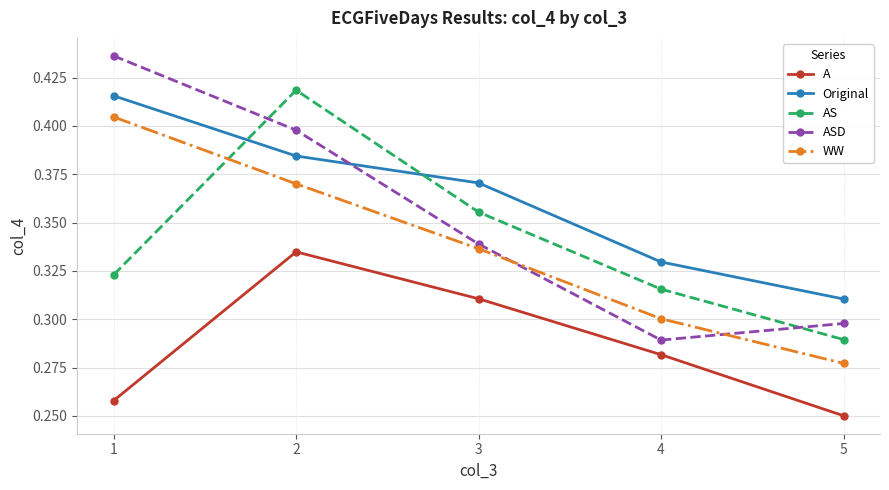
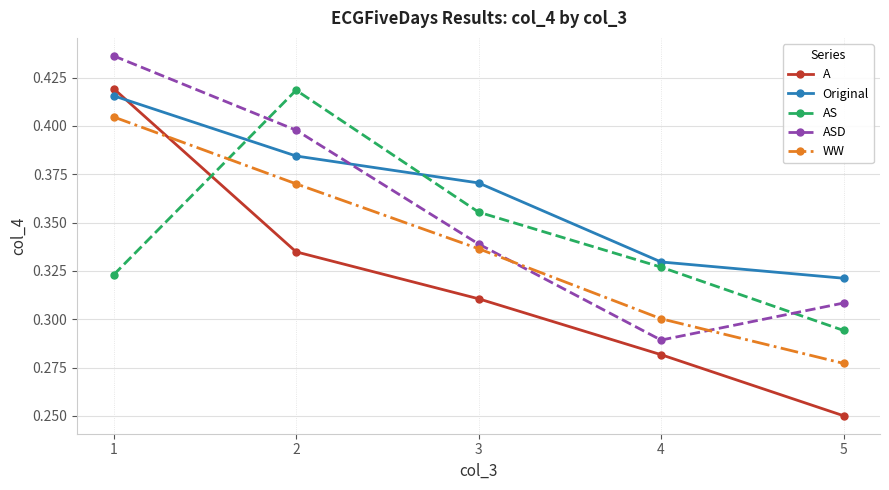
A, 1: 0.258 -> 0.419
AS, 4: 0.316 -> 0.327
Original, 5: 0.310 -> 0.321
AS, 5: 0.289 -> 0.294
ASD, 5: 0.298 -> 0.308
